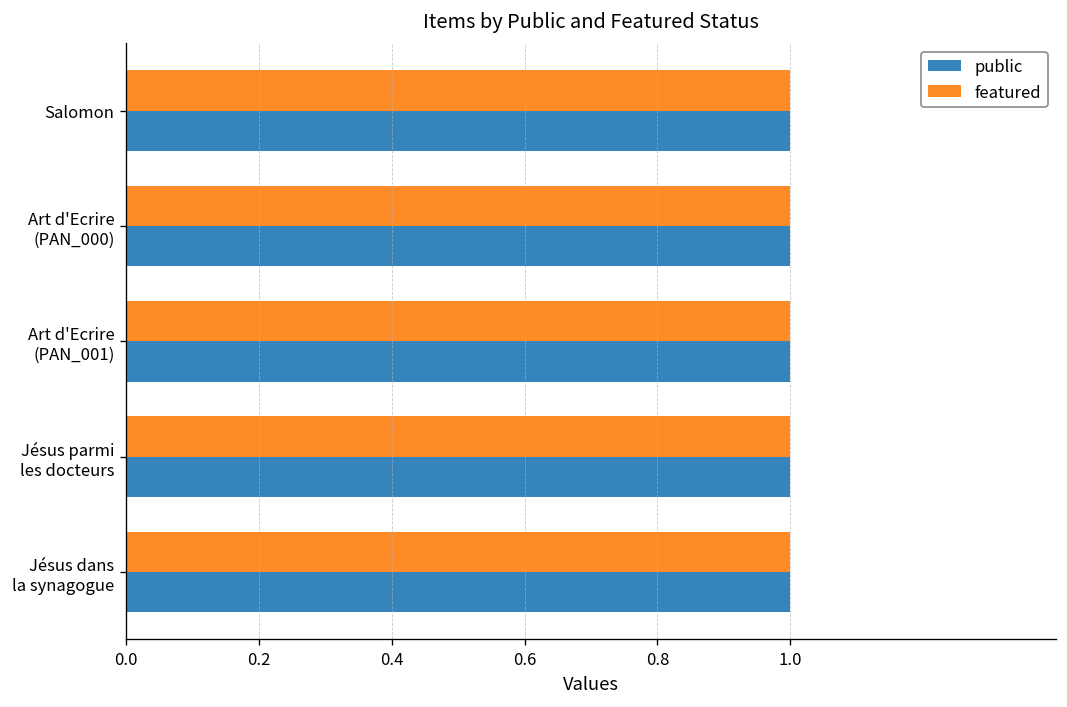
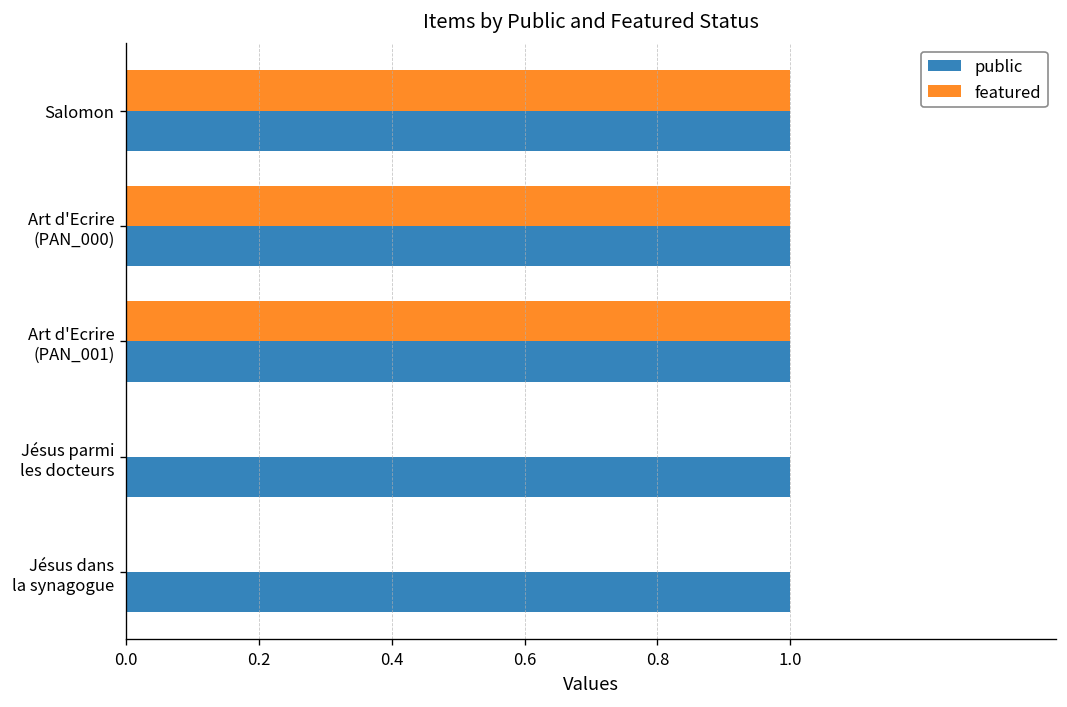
featured, Jésus parmi les docteurs: 1 -> 0
featured, Jésus dans la synagogue: 1 -> 0
